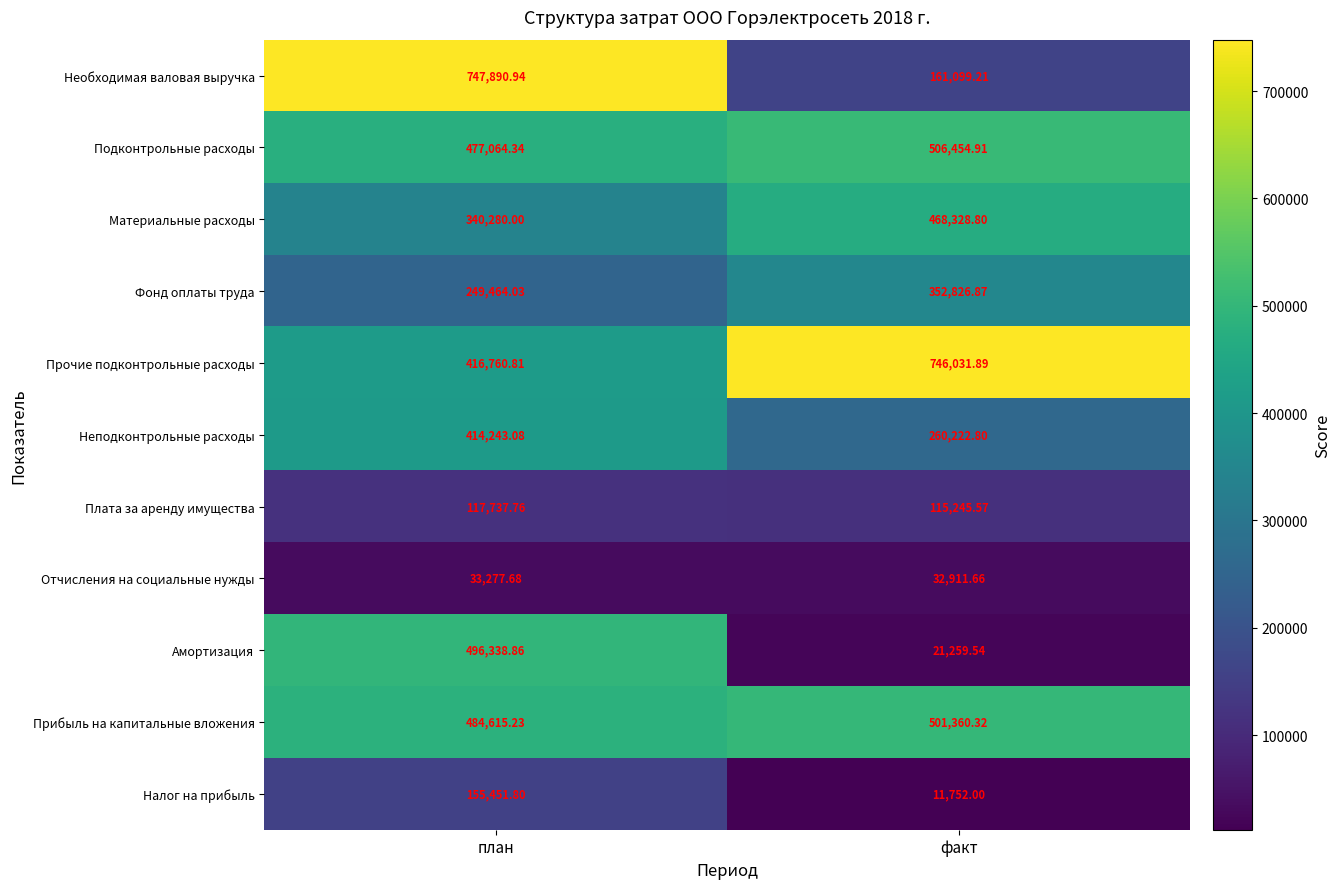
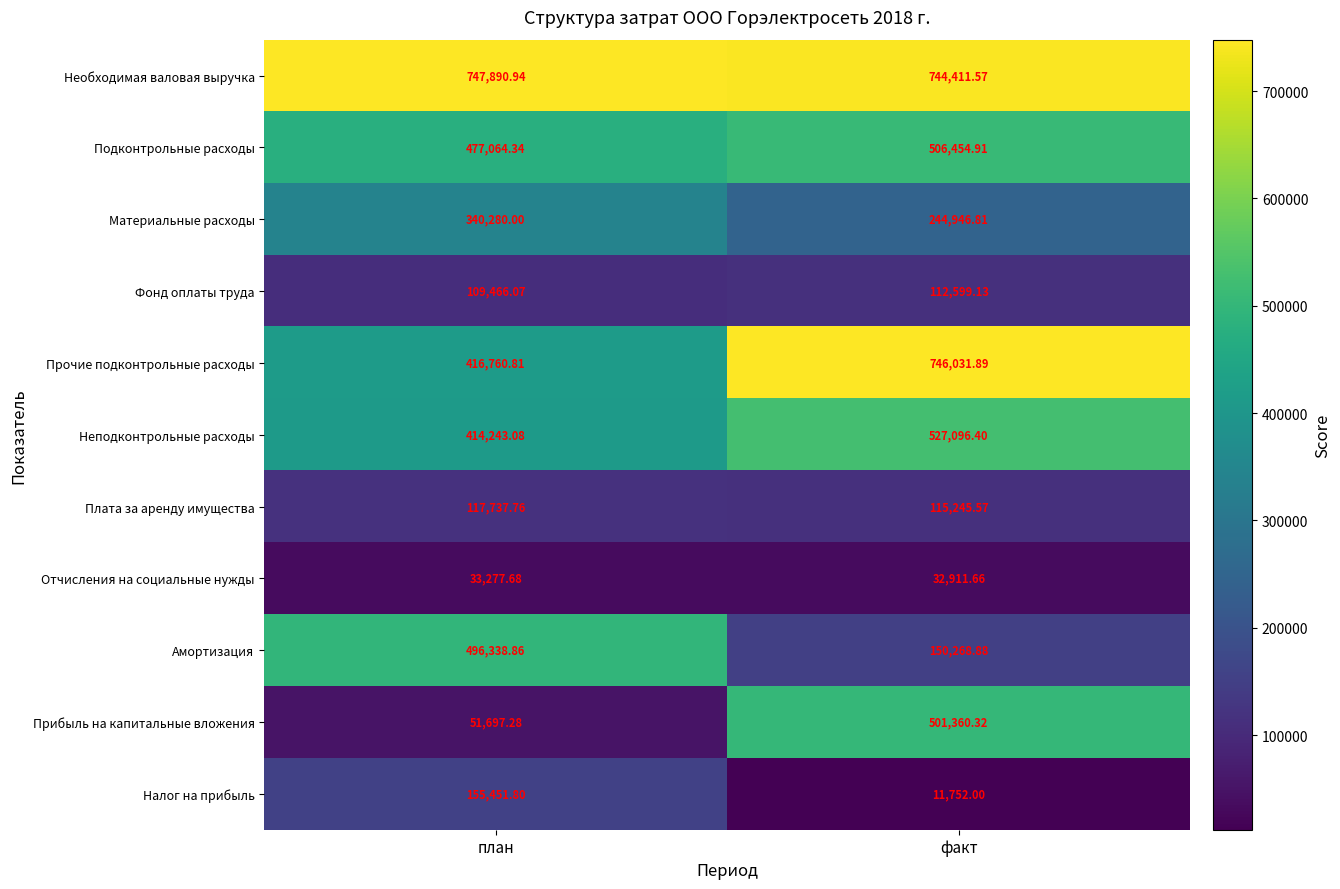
Необходимая валовая выручка, факт: 161,099.21 -> 744,411.57
Материальные расходы, факт: 468,328.80 -> 244,946.81
Фонд оплаты труда, план: 249,464.03 -> 109,466.07
Фонд оплаты труда, факт: 352,826.87 -> 112,599.13
Неподконтрольные расходы, факт: 260,222.80 -> 527,096.40
Амортизация, факт: 21,259.54 -> 150,268.88
Прибыль на капитальные вложения, план: 484,615.23 -> 51,697.28
